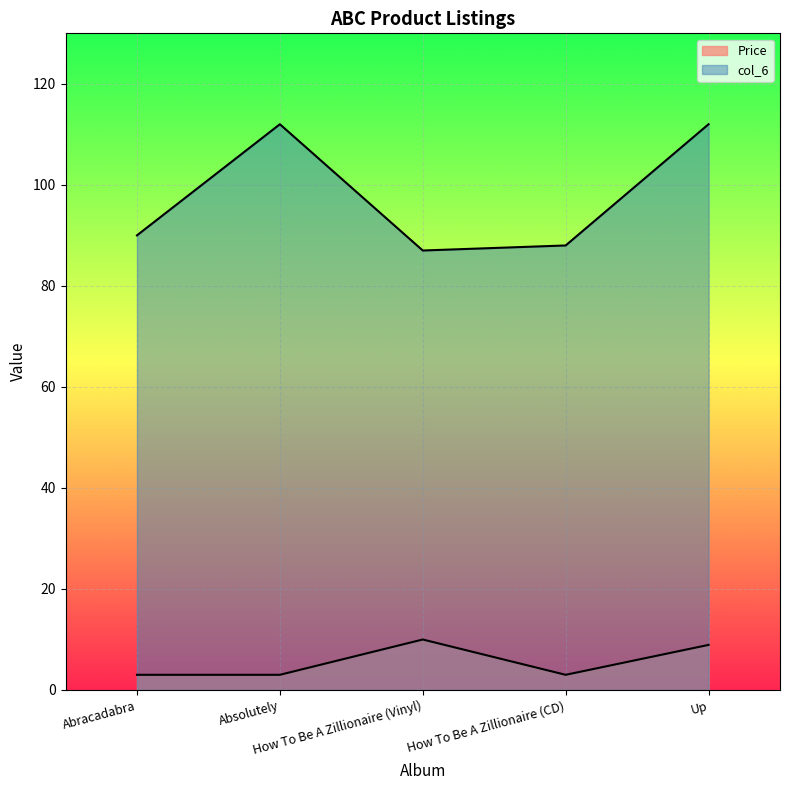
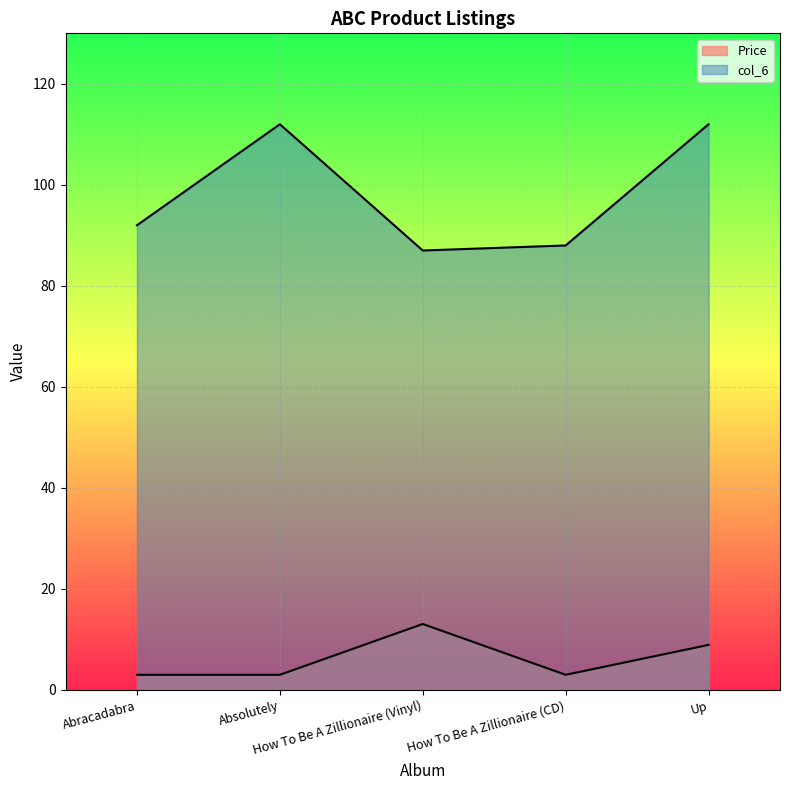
col_6, Abracadabra: 90 -> 92
Price, How To Be A Zillionaire (Vinyl): 10 -> 13
